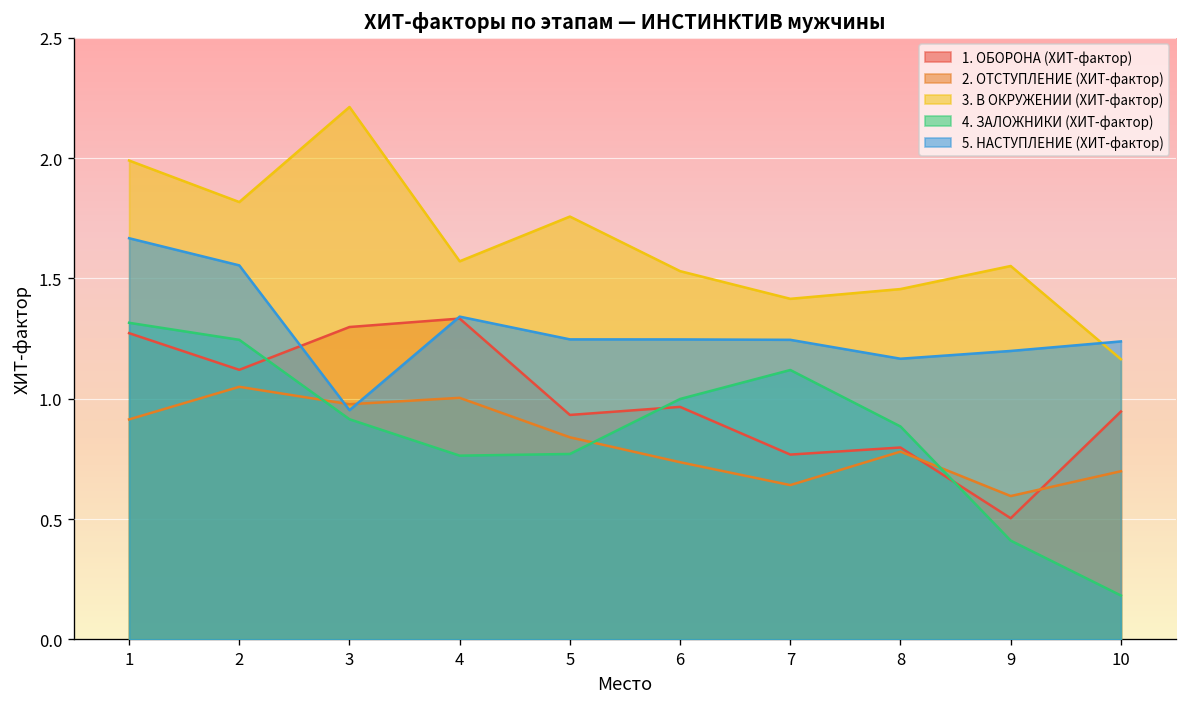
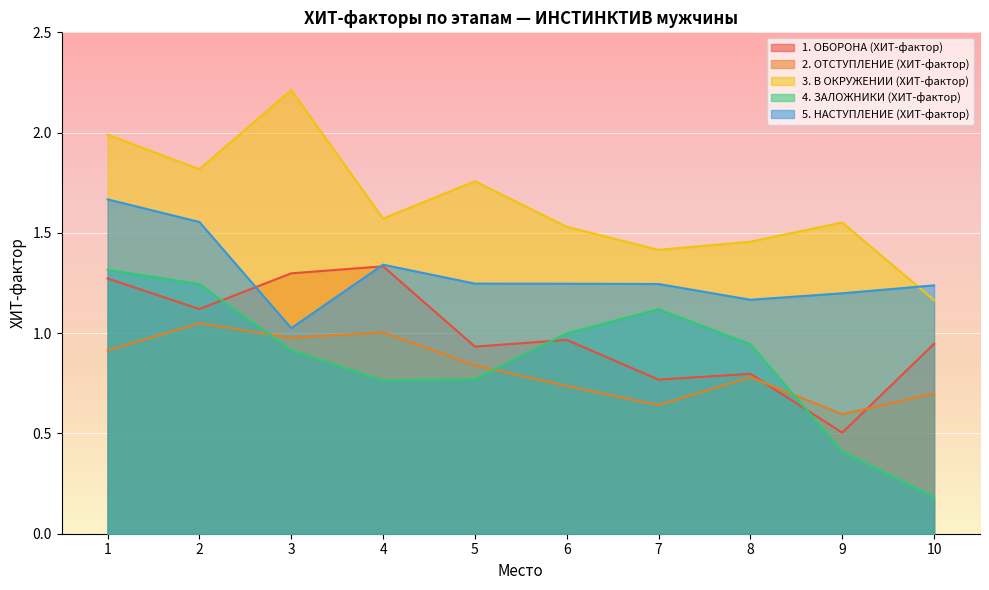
5. НАСТУПЛЕНИЕ (ХИТ-фактор), 3: 0.95 -> 1.02
4. ЗАЛОЖНИКИ (ХИТ-фактор), 8: 0.88 -> 0.94
